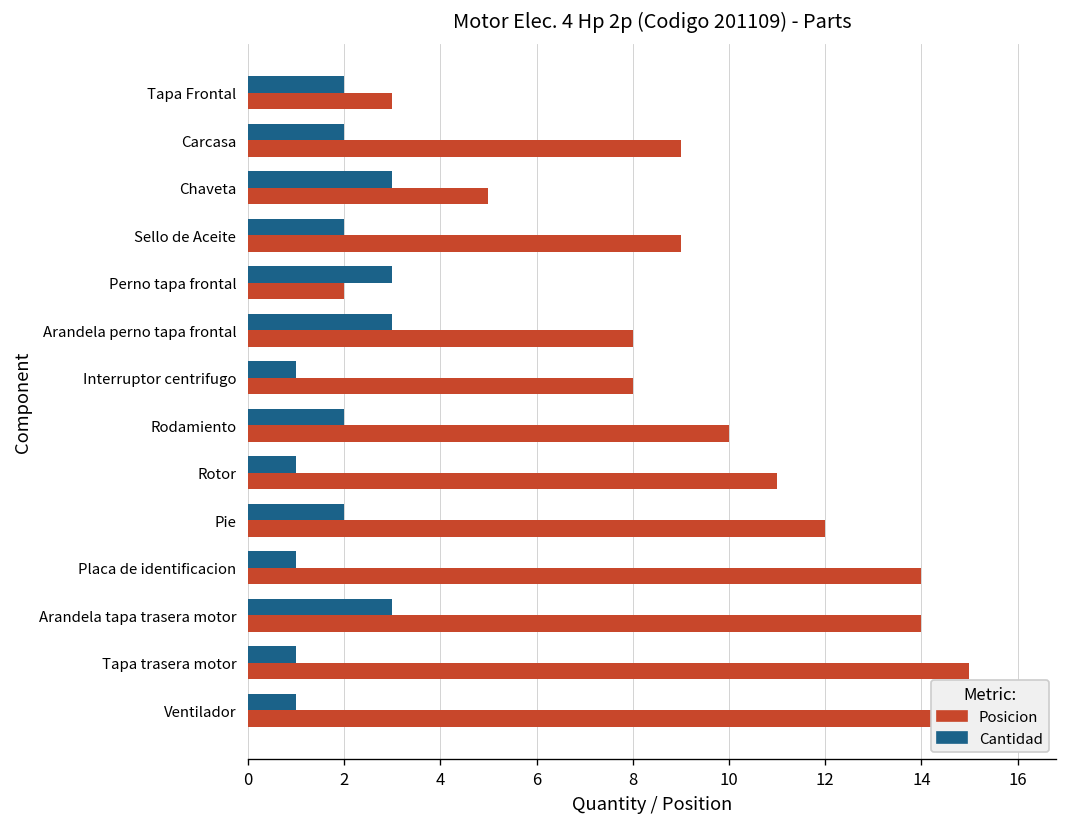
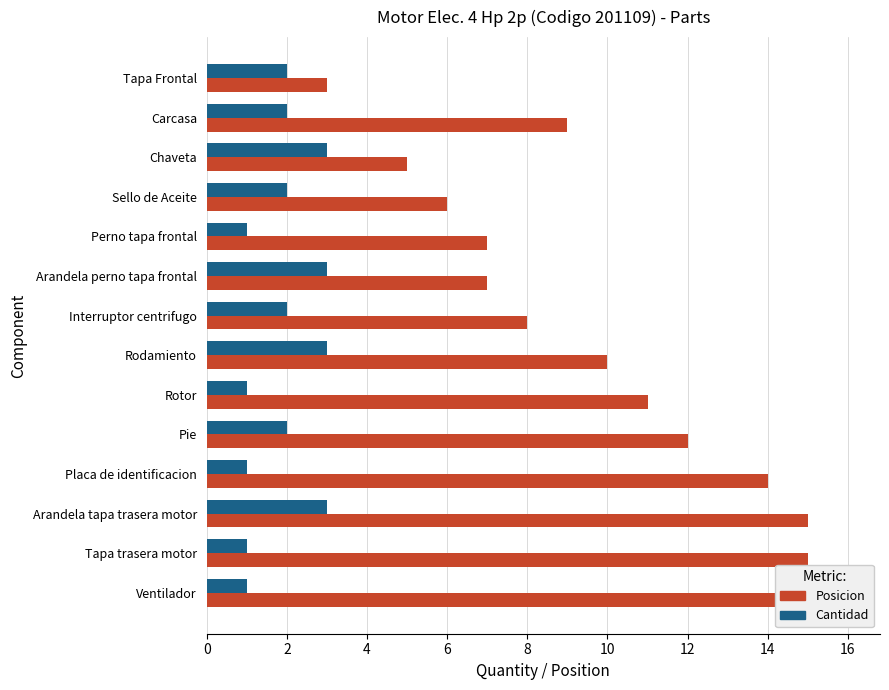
Posicion, Sello de Aceite: 9 -> 6
Cantidad, Perno tapa frontal: 3 -> 1
Posicion, Perno tapa frontal: 2 -> 7
Posicion, Arandela perno tapa frontal: 8 -> 7
Cantidad, Interruptor centrifugo: 1 -> 2
Cantidad, Rodamiento: 2 -> 3
Posicion, Arandela tapa trasera motor: 14 -> 15
